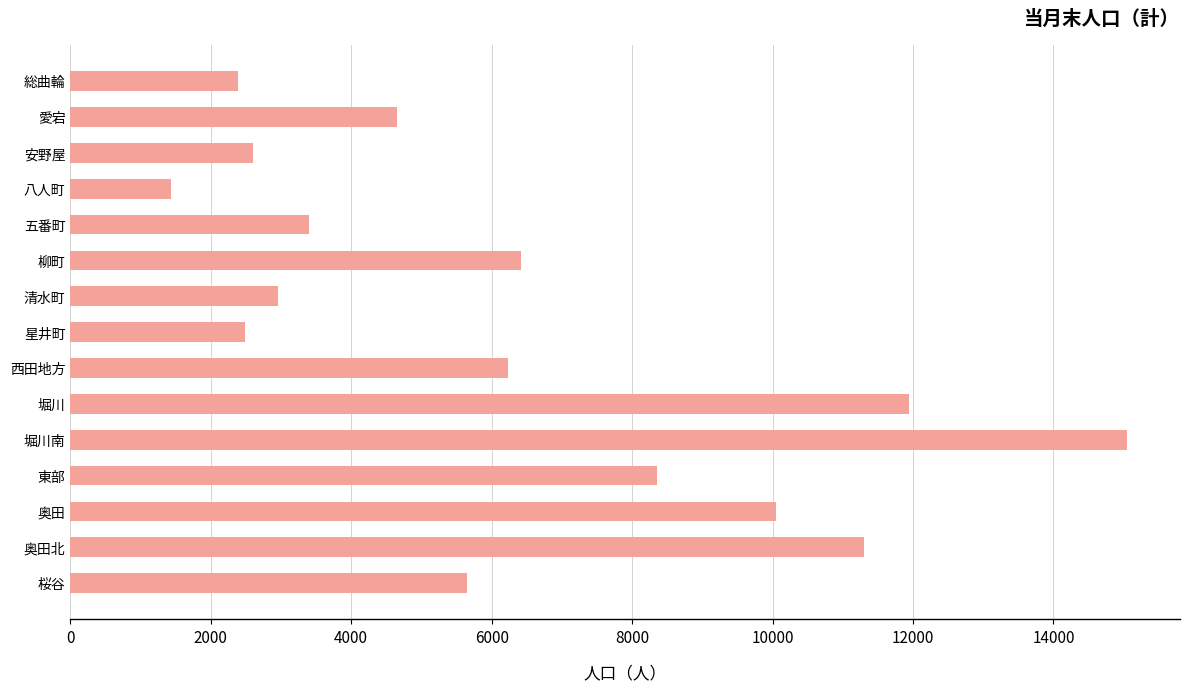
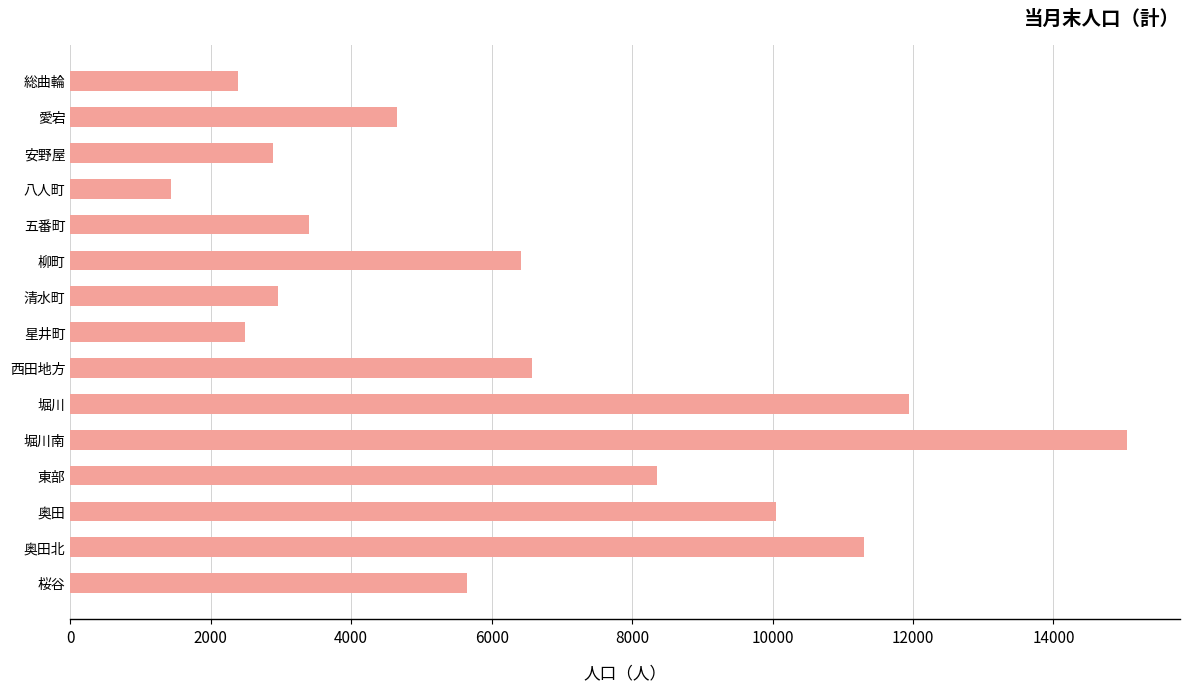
安野屋: 2600 -> 2900
西田地方: 6200 -> 6600
